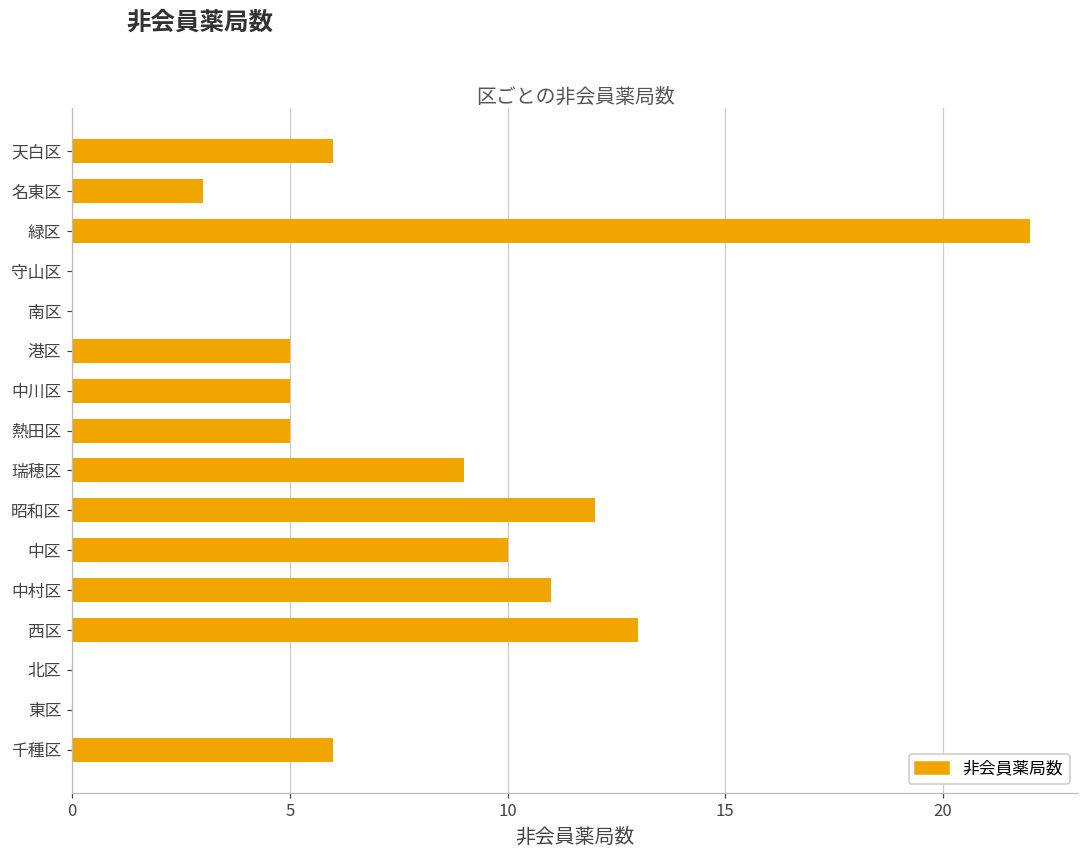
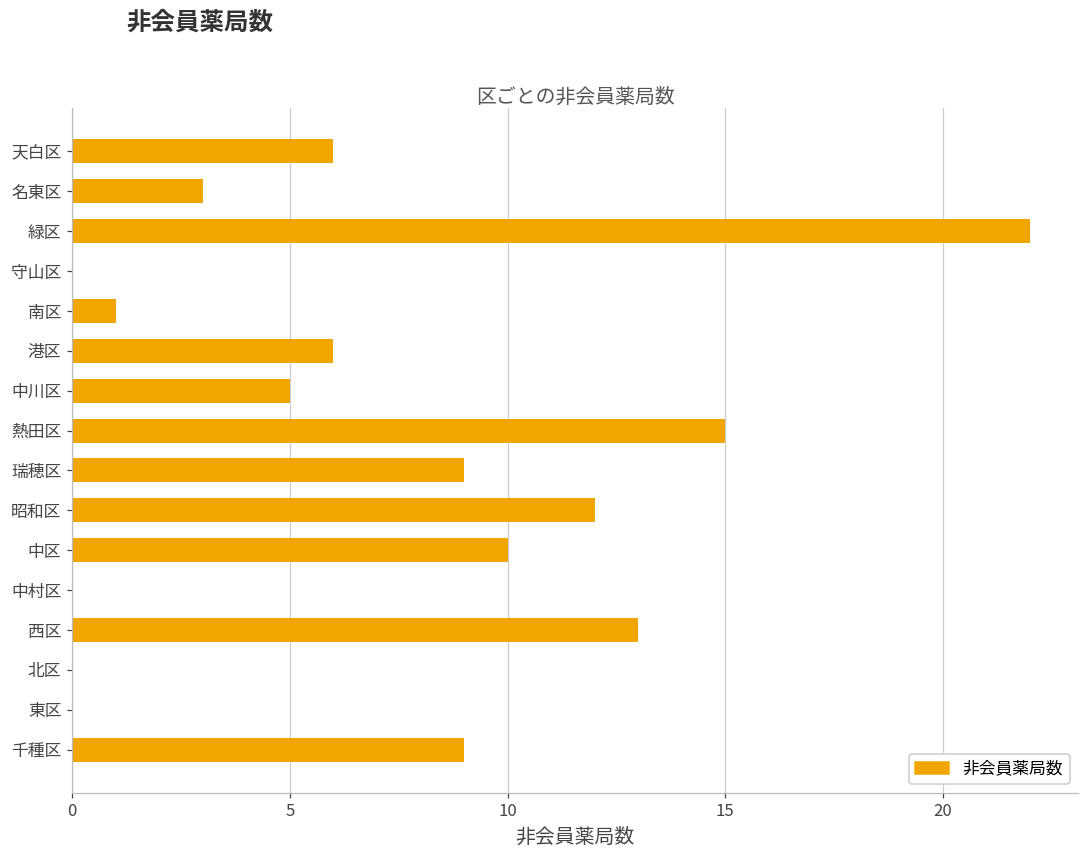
南区: 0 -> 1
港区: 5 -> 6
熱田区: 5 -> 15
中村区: 11 -> 0
千種区: 6 -> 9
